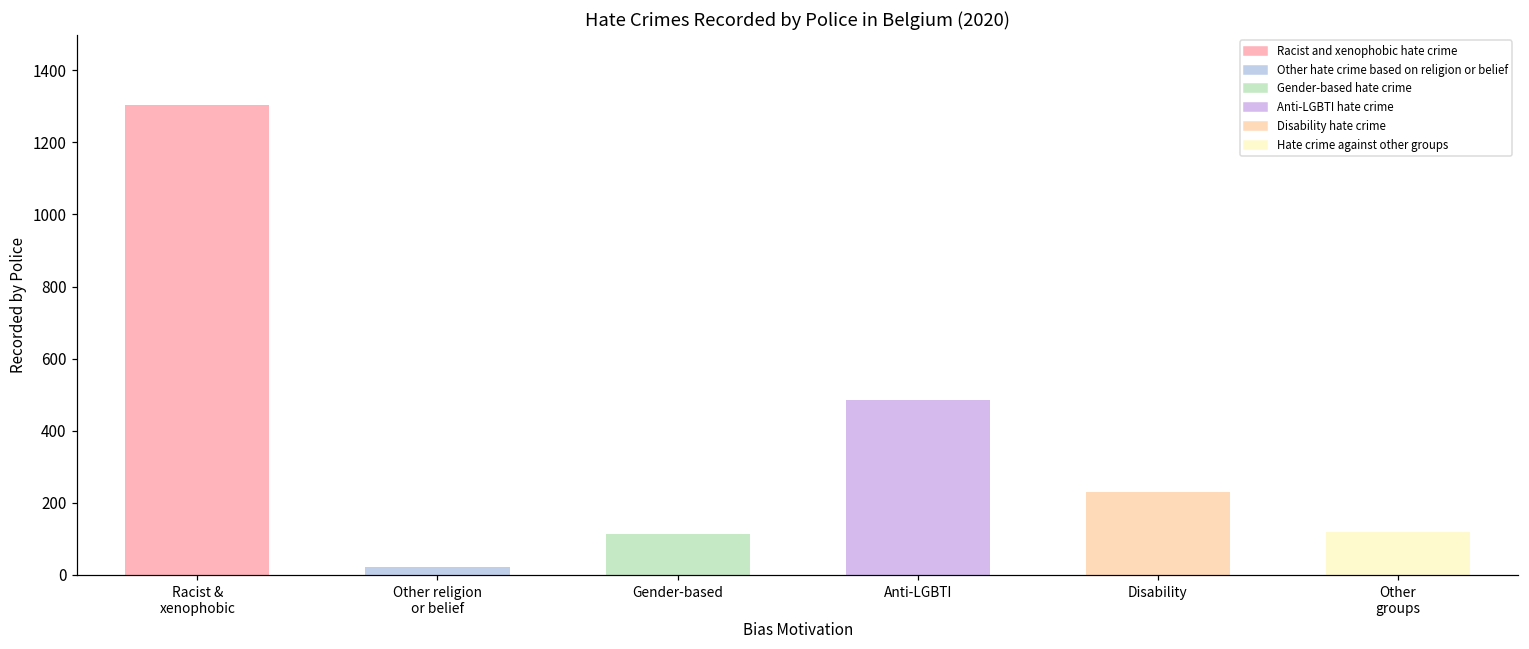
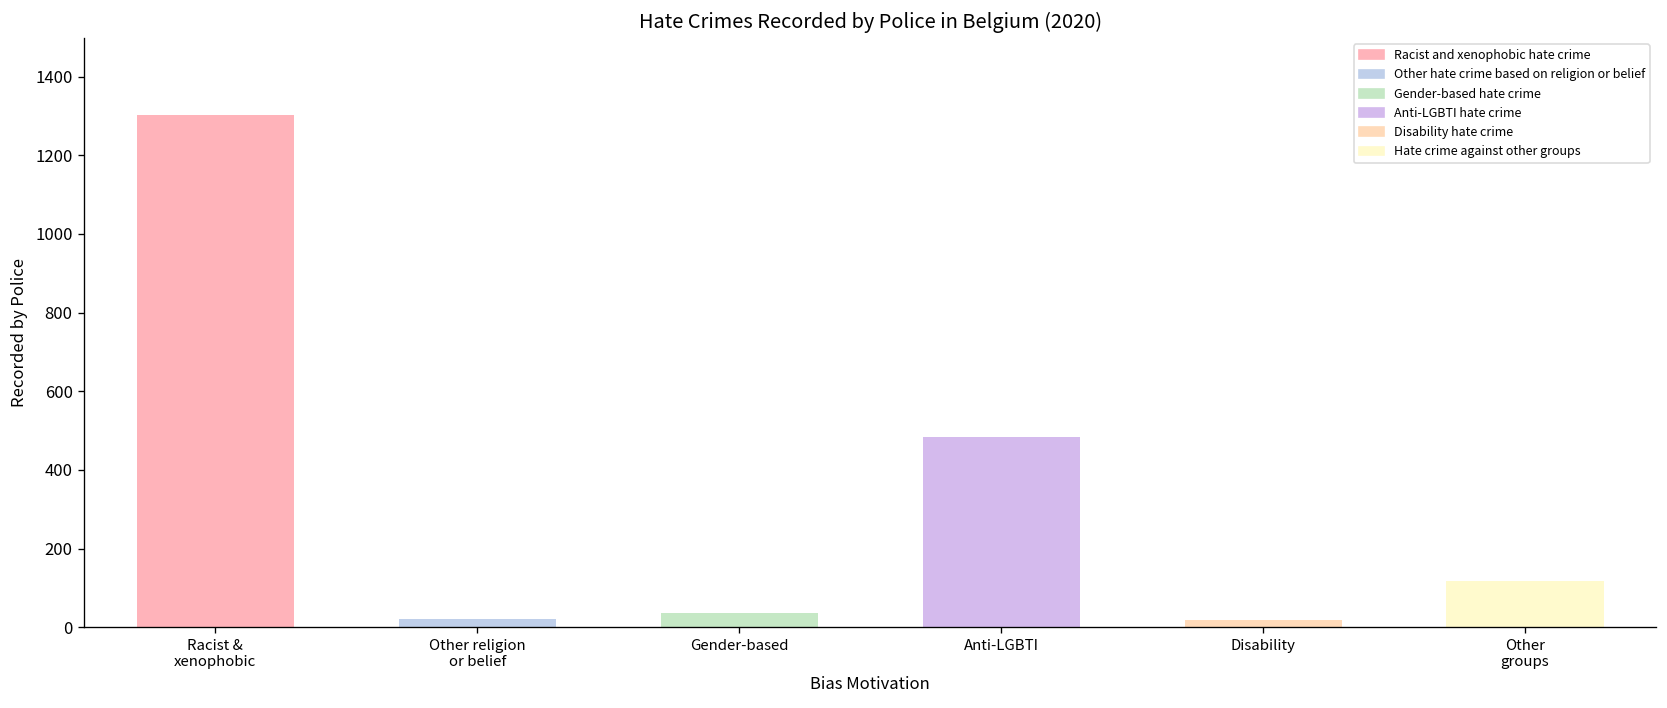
Gender-based: 120 -> 40
Disability: 230 -> 20
